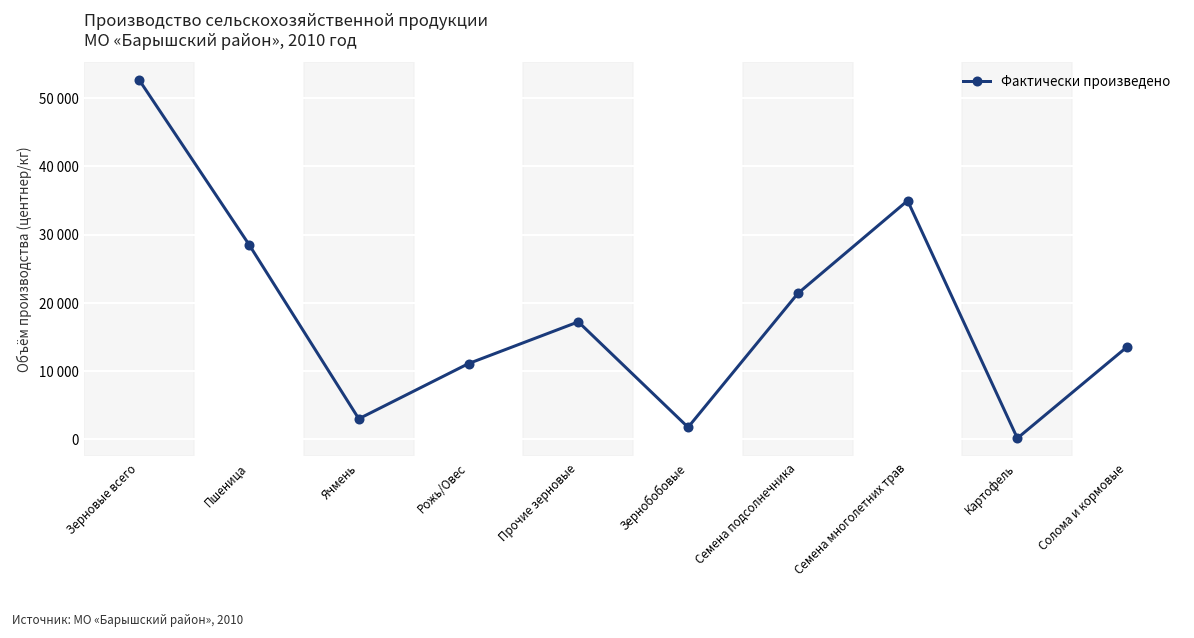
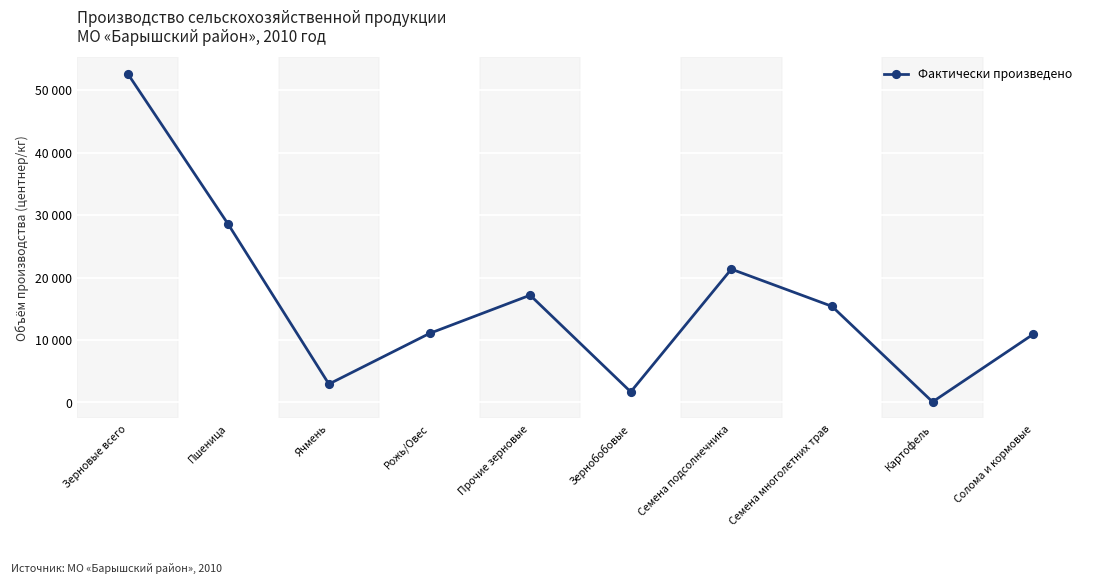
Семена многолетних трав: 35000 -> 15000
Солома и кормовые: 14000 -> 11000
